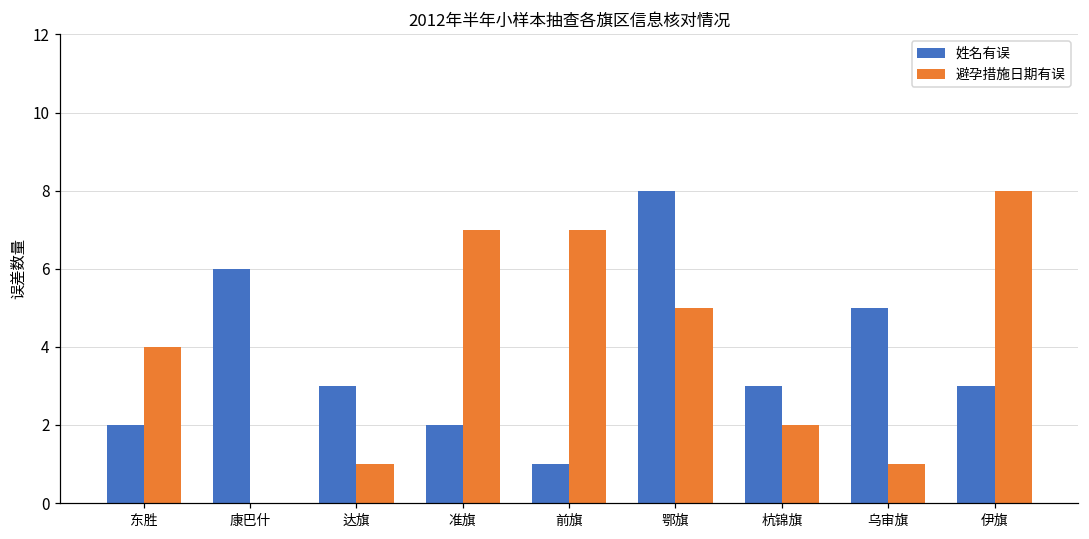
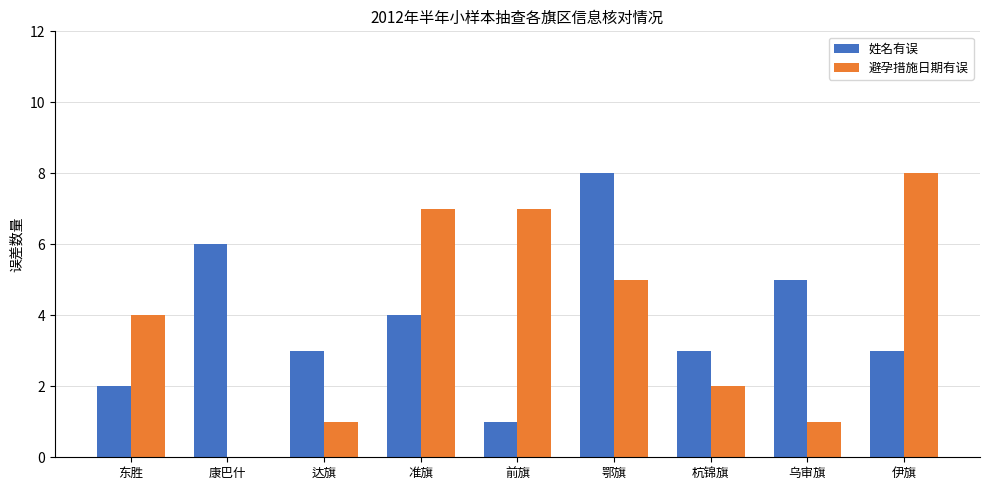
姓名有误, 准旗: 2 -> 4
